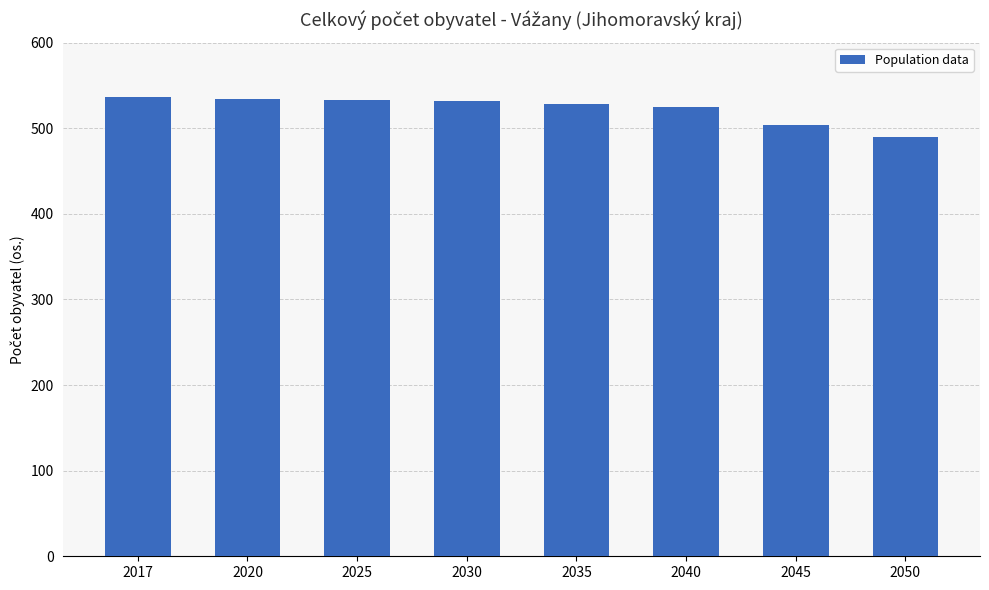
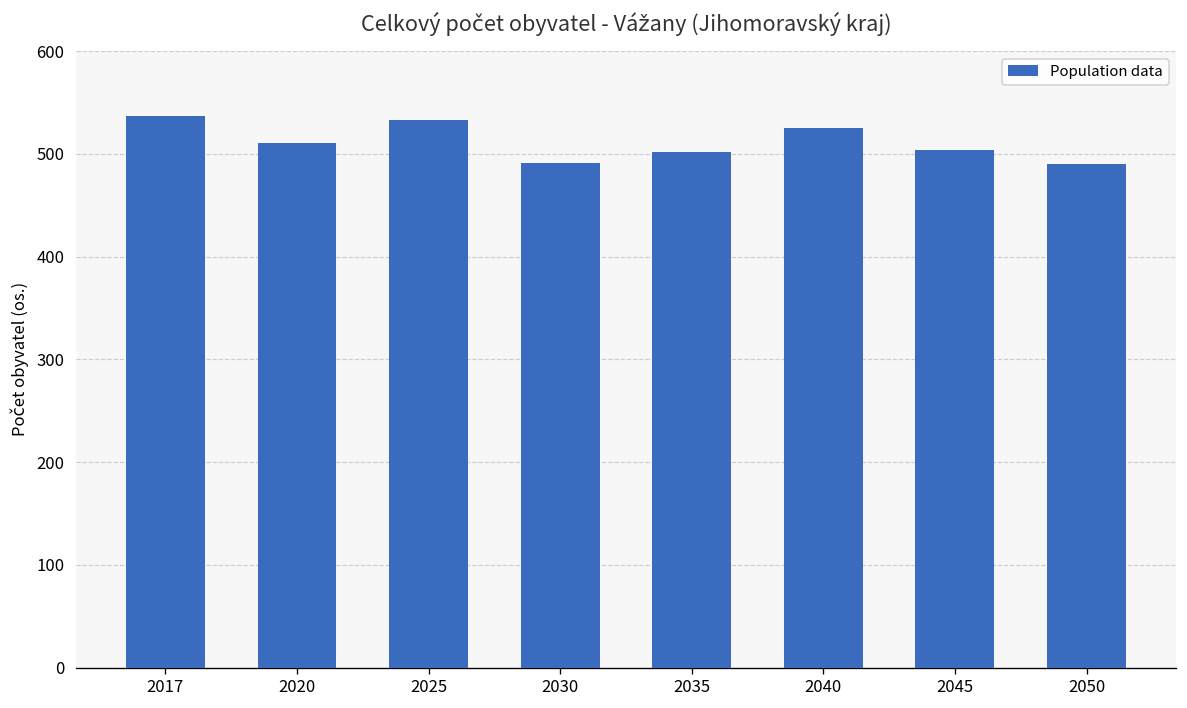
2020: 530 -> 510
2030: 530 -> 490
2035: 530 -> 500
